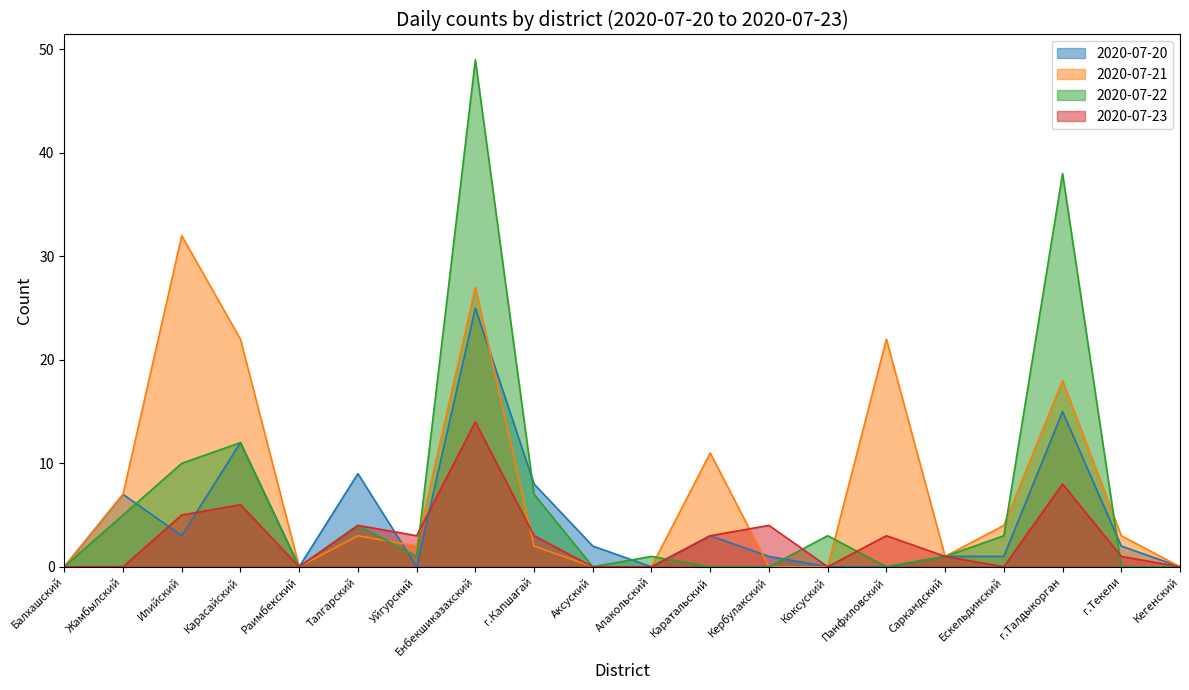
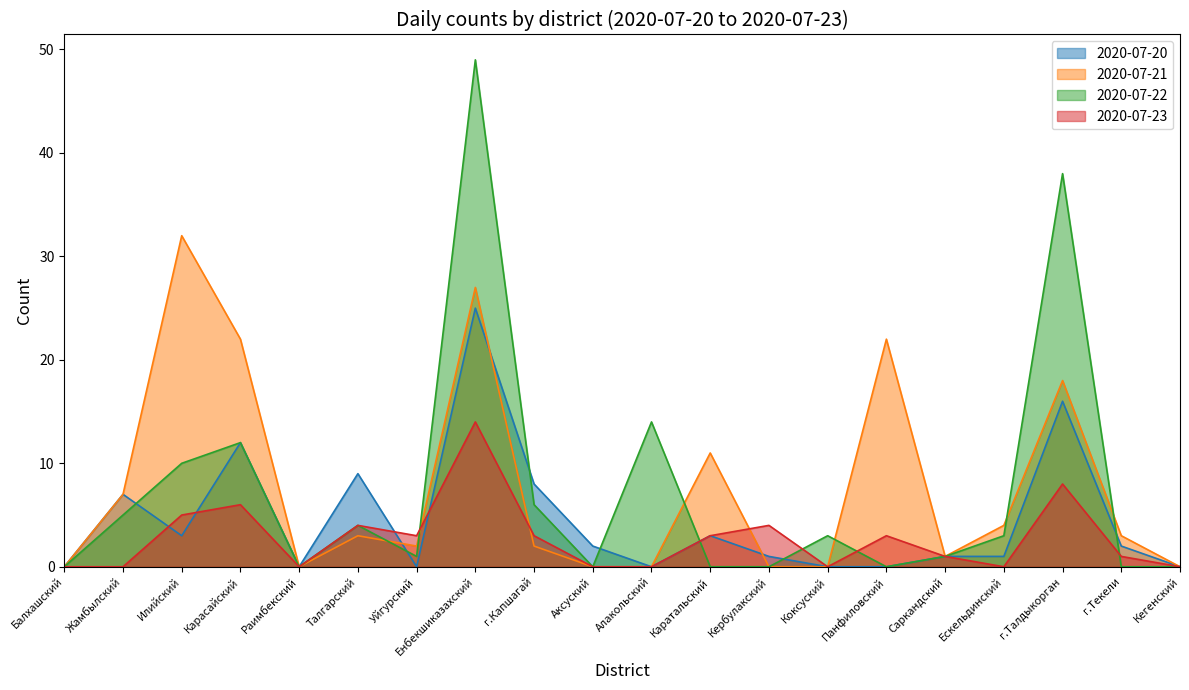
2020-07-22, г.Капшагай: 7 -> 6
2020-07-22, Алакольский: 1 -> 14
2020-07-20, г.Талдыкорган: 15 -> 16
